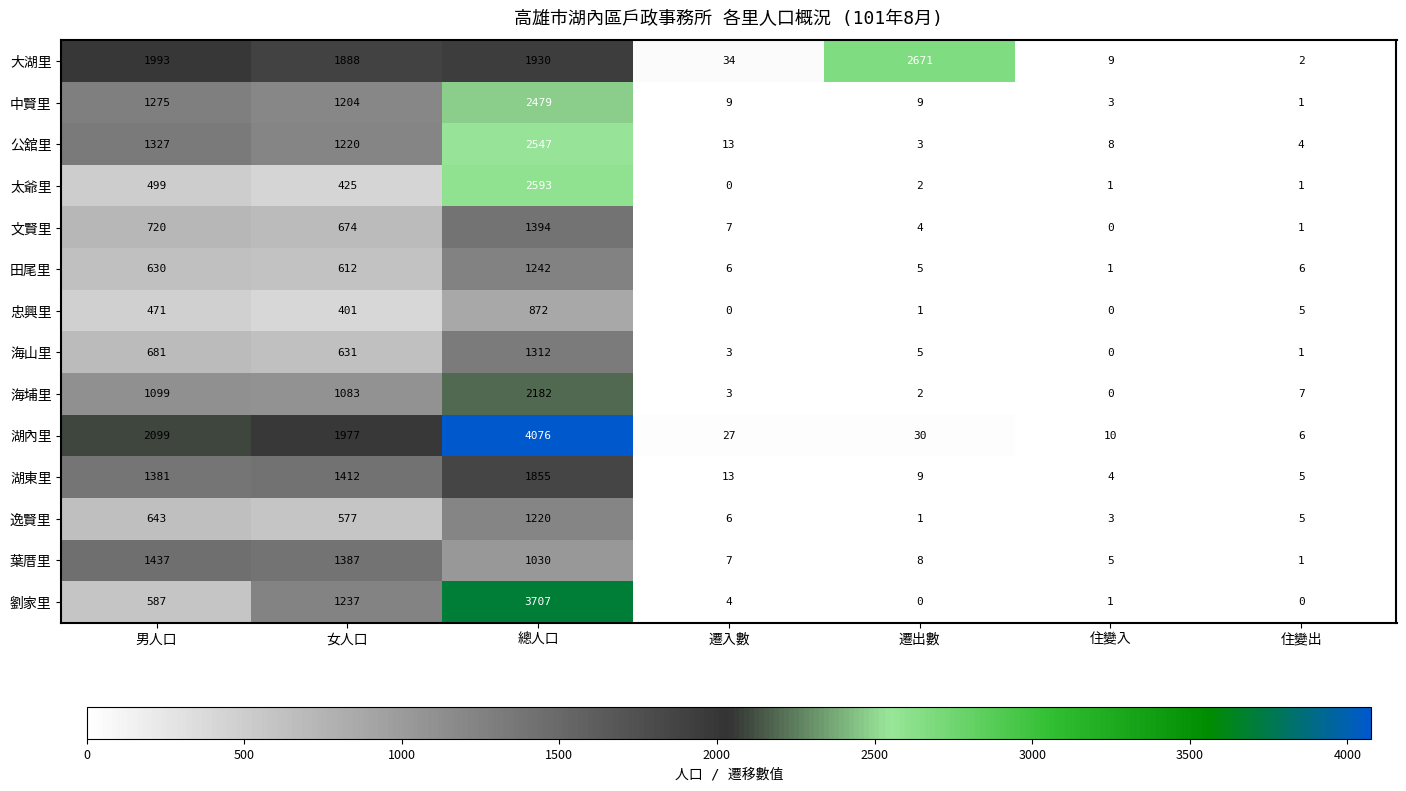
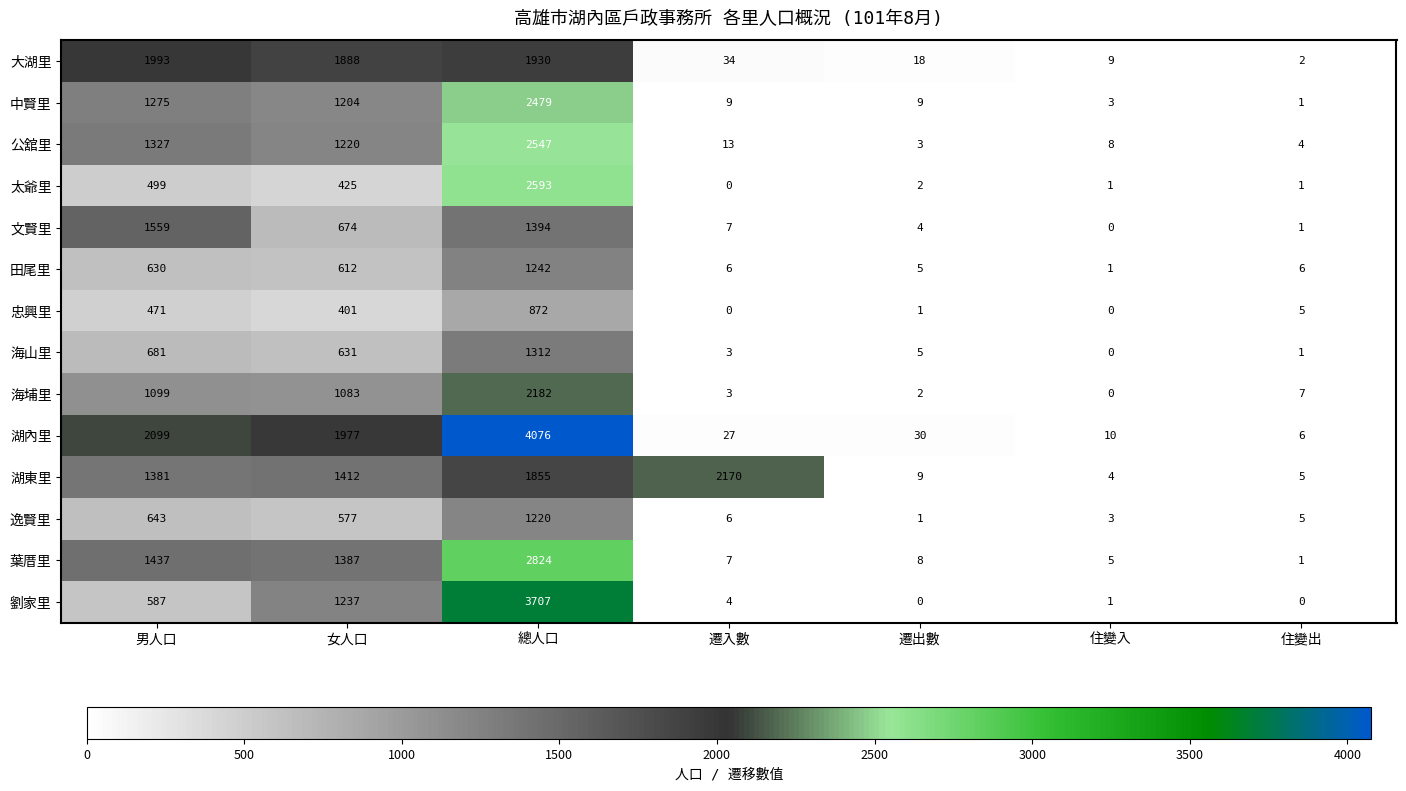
大湖里, 遷出數: 2671 -> 18
文賢里, 男人口: 720 -> 1559
湖東里, 遷入數: 13 -> 2170
葉厝里, 總人口: 1030 -> 2824
